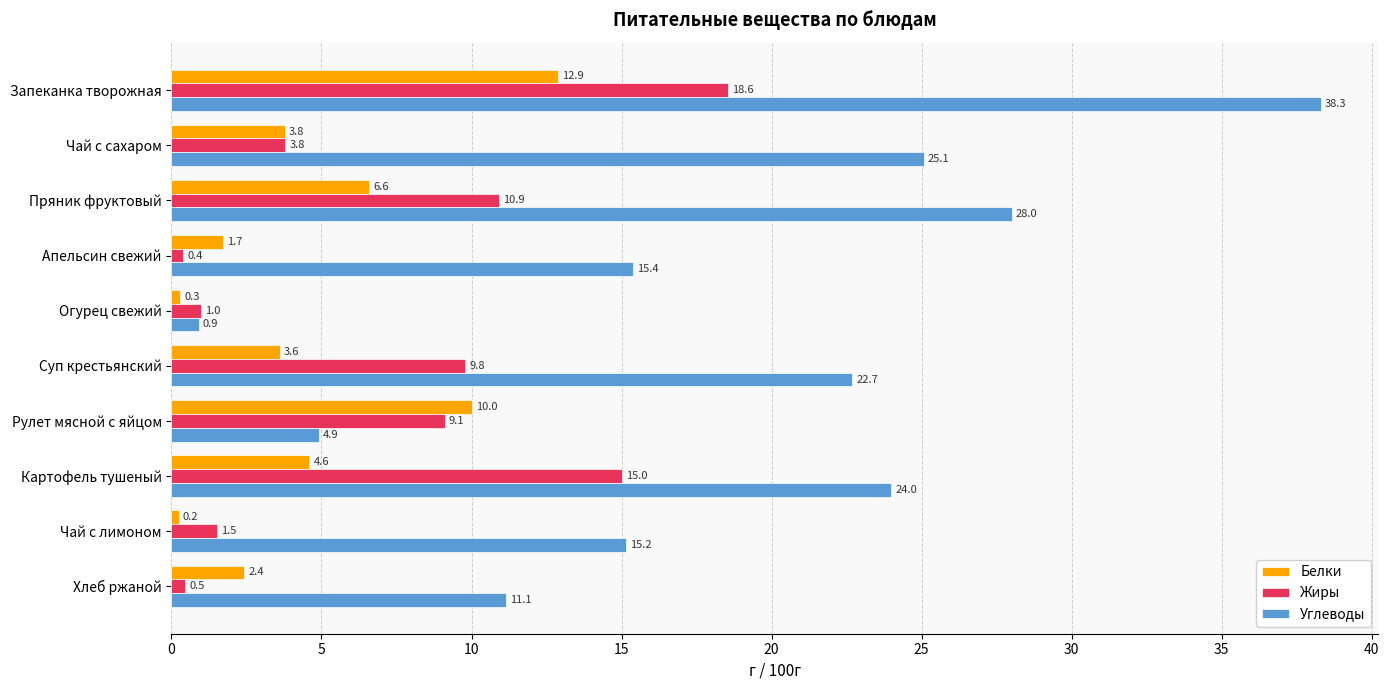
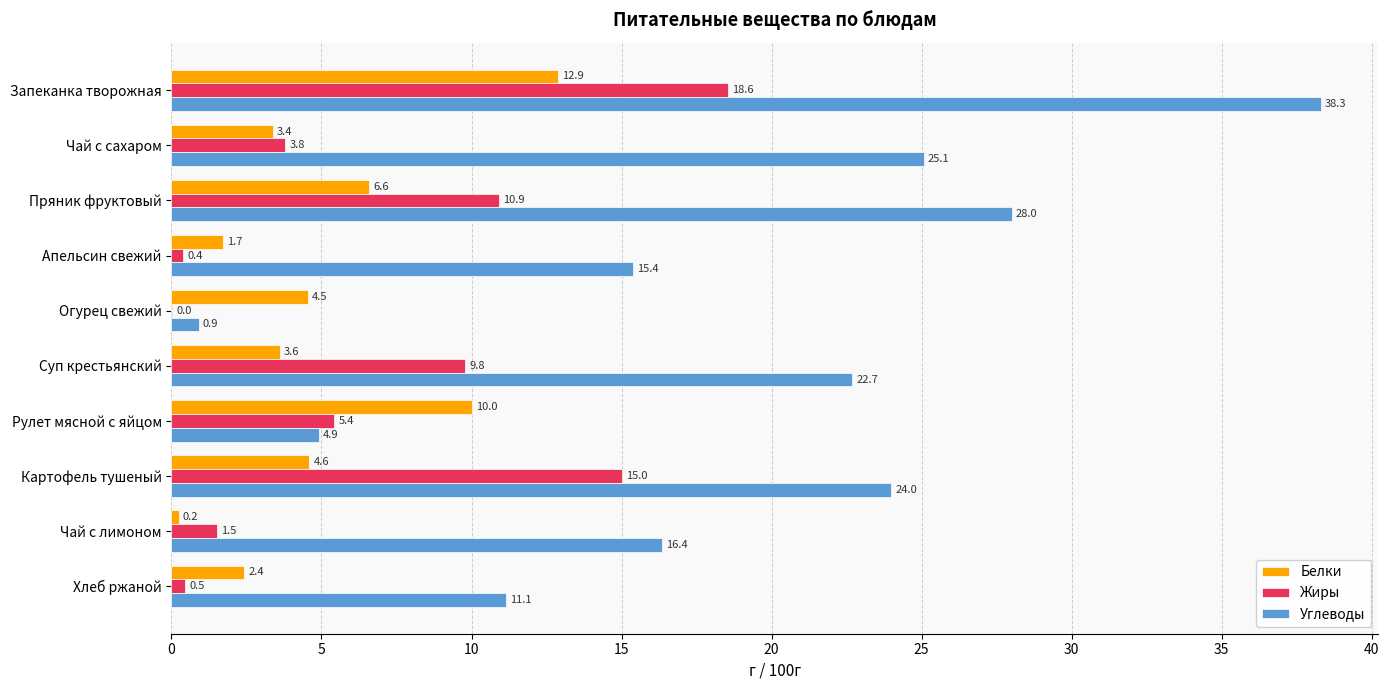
Белки, Чай с сахаром: 3.8 -> 3.4
Белки, Огурец свежий: 0.3 -> 4.5
Жиры, Огурец свежий: 1.0 -> 0.0
Жиры, Рулет мясной с яйцом: 9.1 -> 5.4
Углеводы, Чай с лимоном: 15.2 -> 16.4
